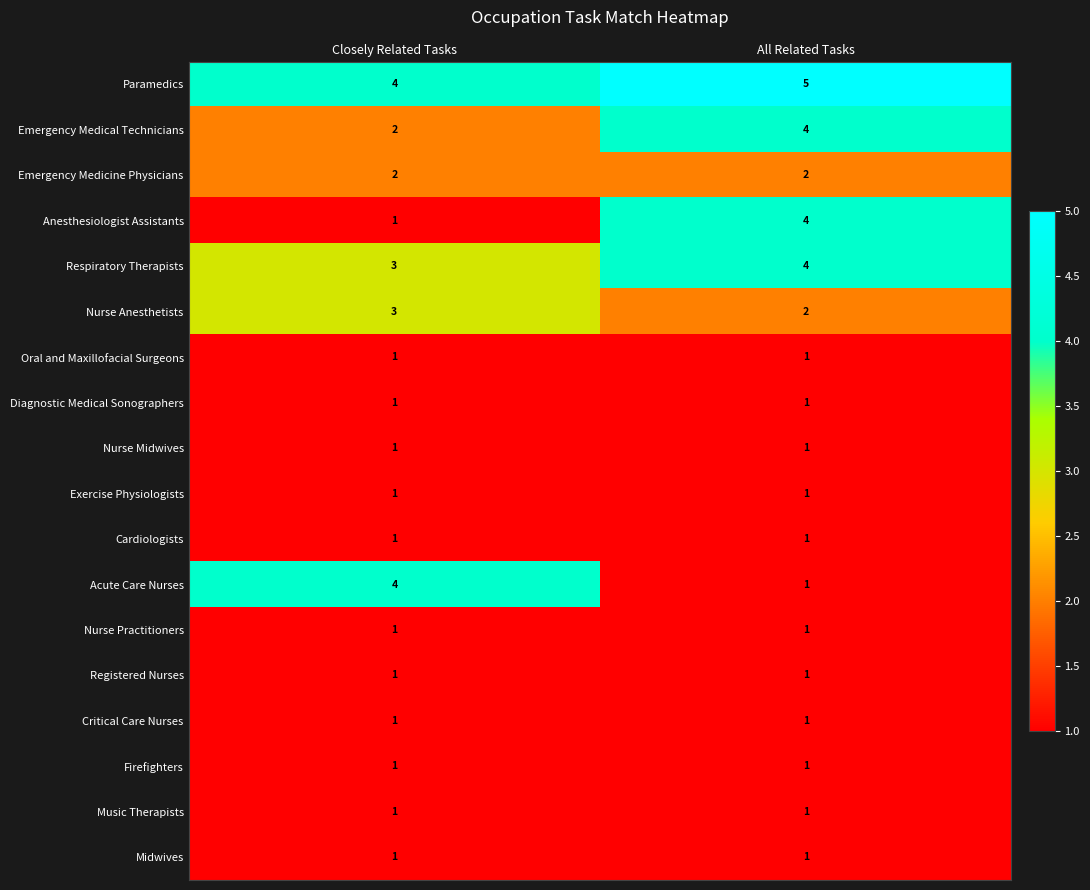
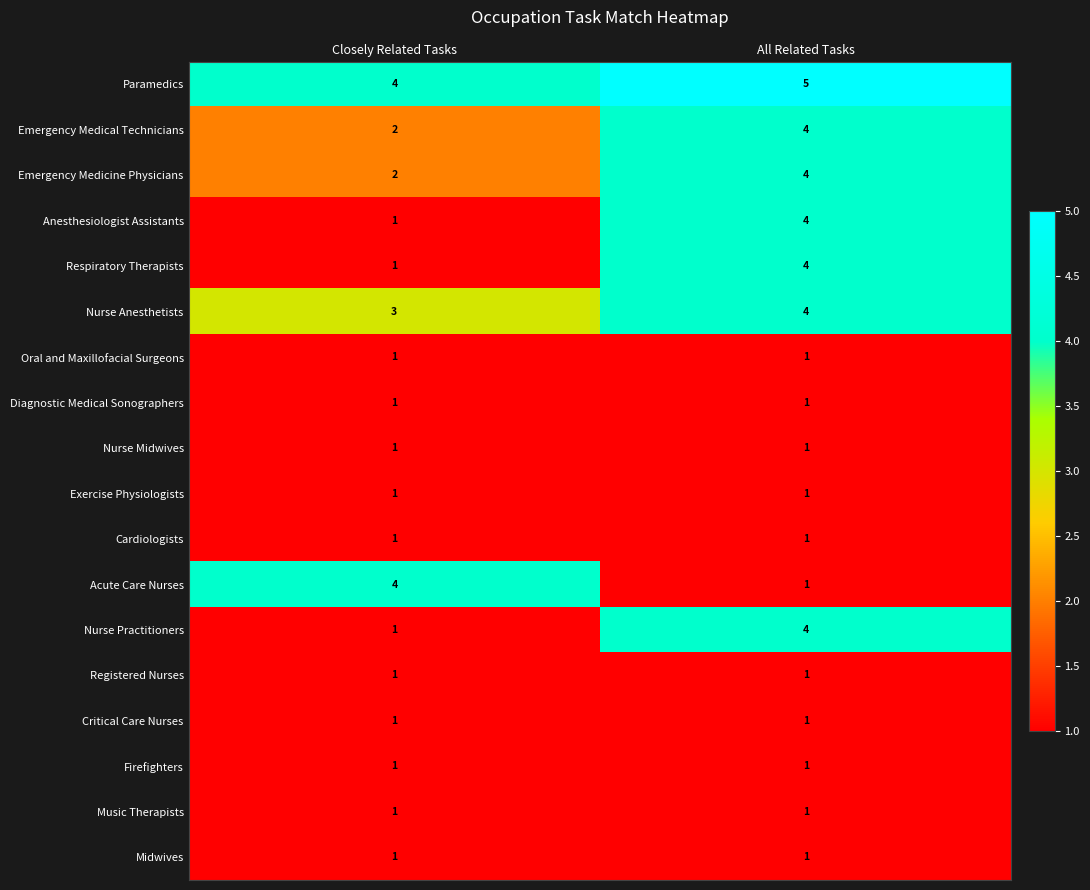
Emergency Medicine Physicians, All Related Tasks: 2 -> 4
Respiratory Therapists, Closely Related Tasks: 3 -> 1
Nurse Anesthetists, All Related Tasks: 2 -> 4
Nurse Practitioners, All Related Tasks: 1 -> 4
